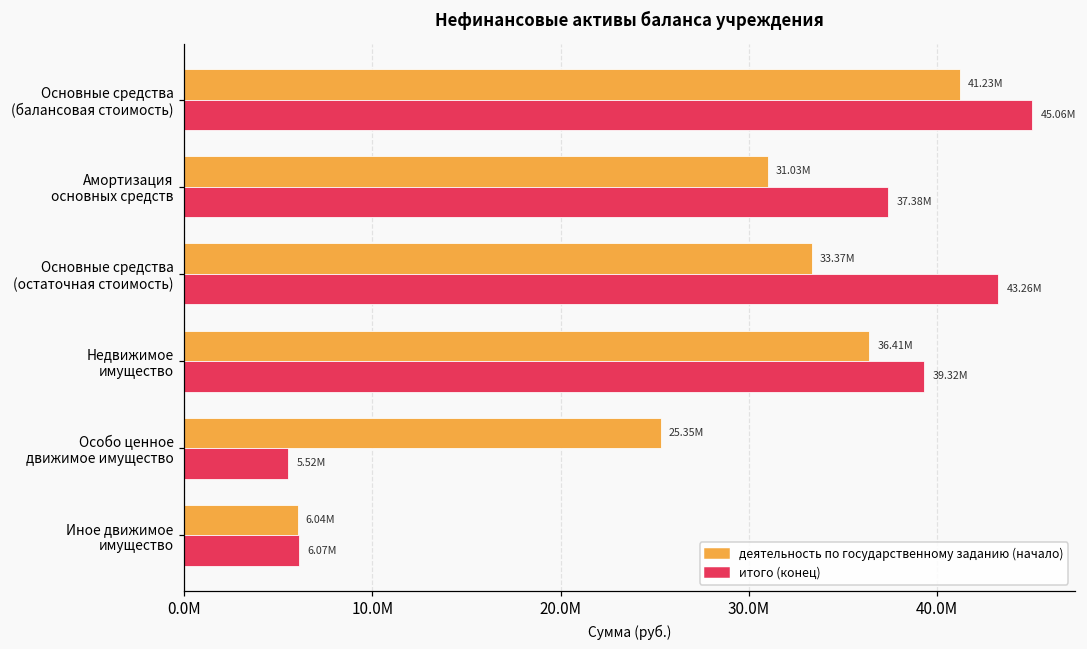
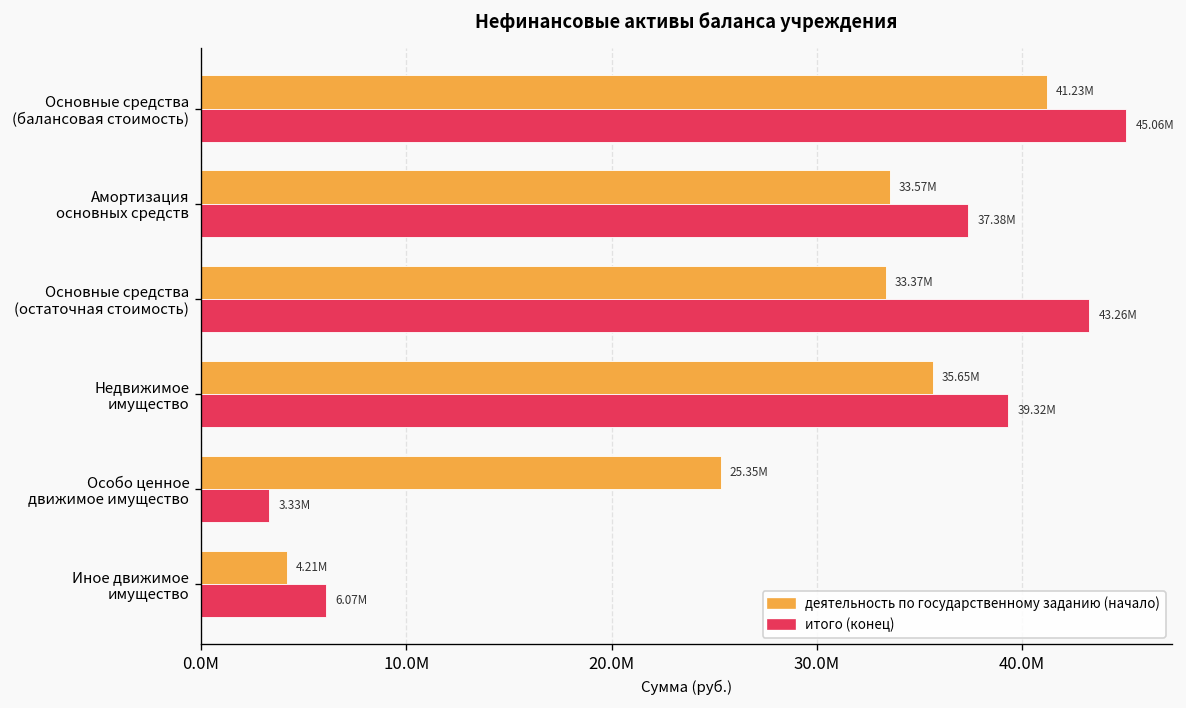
деятельность по государственному заданию (начало), Амортизация основных средств: 31.03M -> 33.57M
деятельность по государственному заданию (начало), Недвижимое имущество: 36.41M -> 35.65M
итого (конец), Особо ценное движимое имущество: 5.52M -> 3.33M
деятельность по государственному заданию (начало), Иное движимое имущество: 6.04M -> 4.21M
